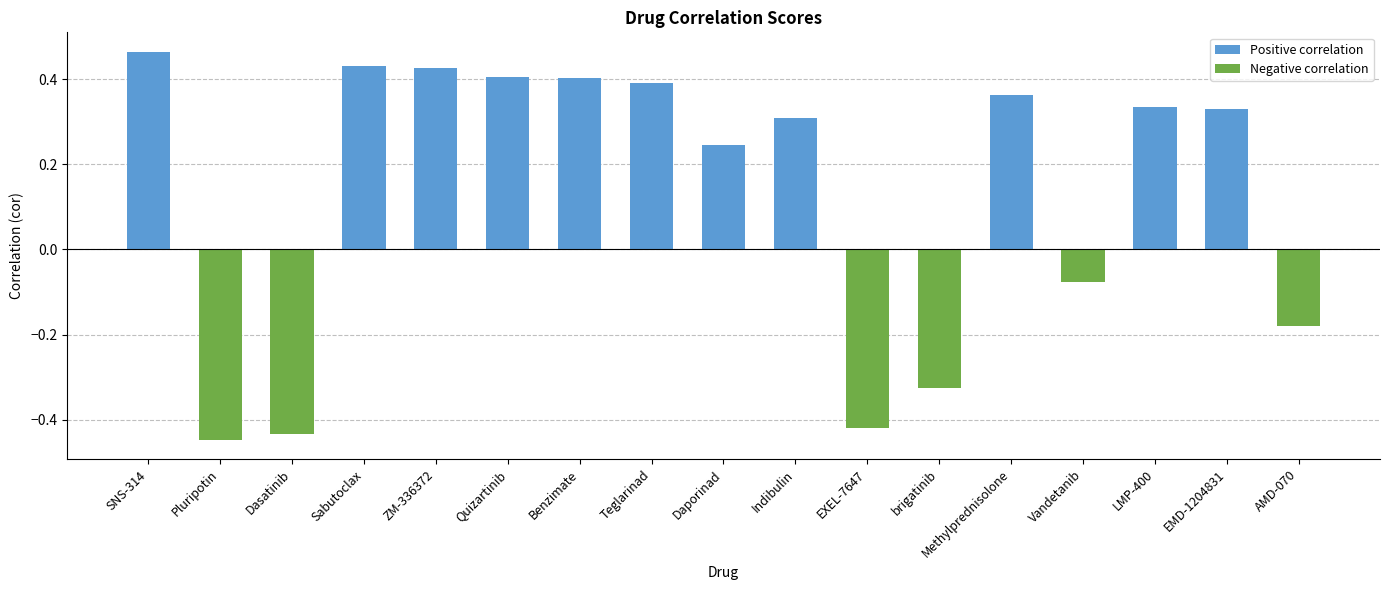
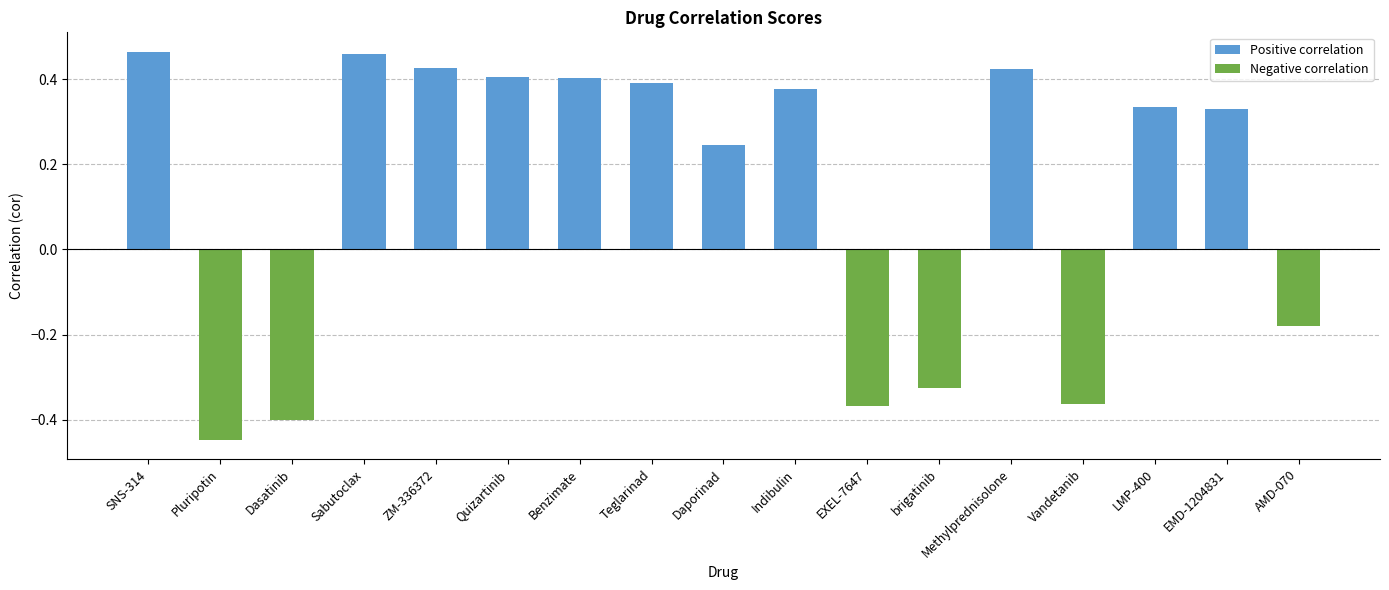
Negative correlation, Dasatinib: -0.43 -> -0.40
Positive correlation, Sabutoclax: 0.43 -> 0.46
Positive correlation, Indibulin: 0.31 -> 0.38
Negative correlation, EXEL-7647: -0.42 -> -0.37
Positive correlation, Methylprednisolone: 0.36 -> 0.42
Negative correlation, Vandetanib: -0.08 -> -0.36
